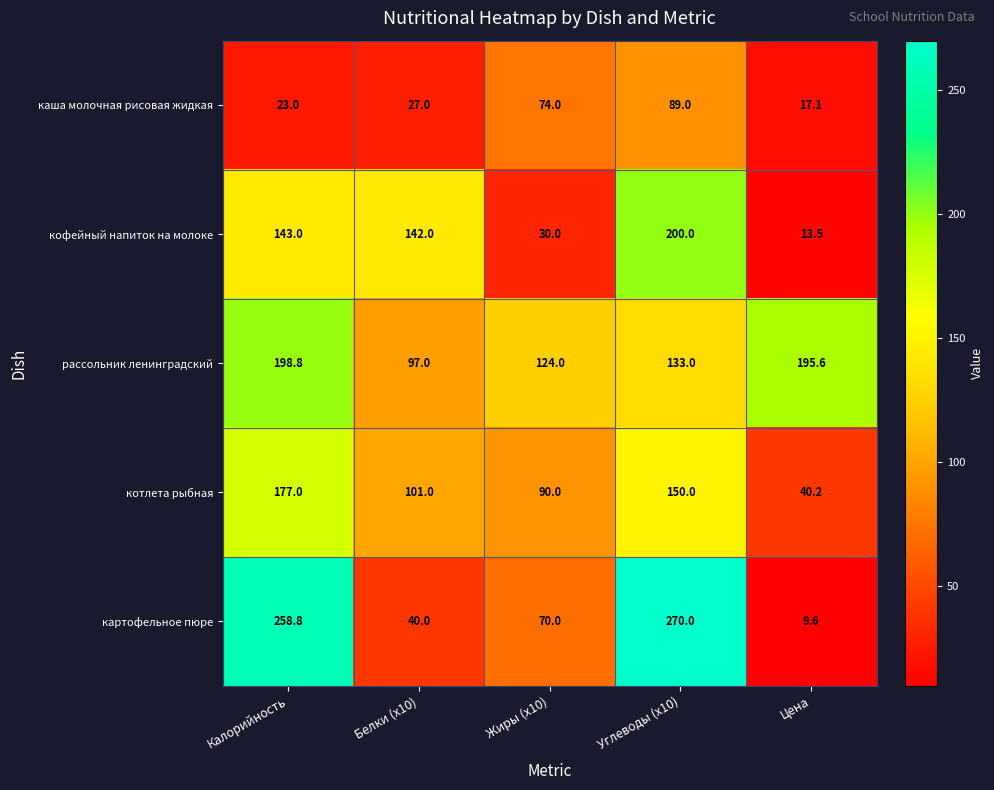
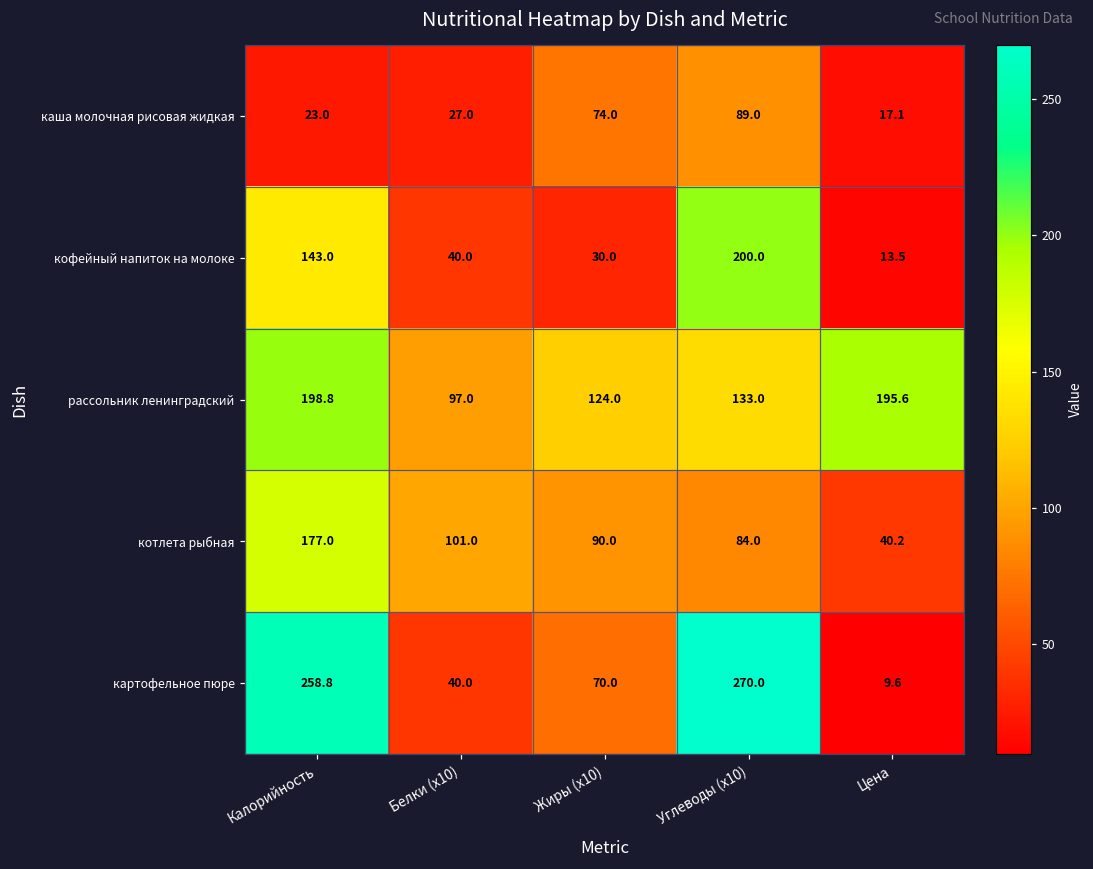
кофейный напиток на молоке, Белки (x10): 142.0 -> 40.0
котлета рыбная, Углеводы (x10): 150.0 -> 84.0
